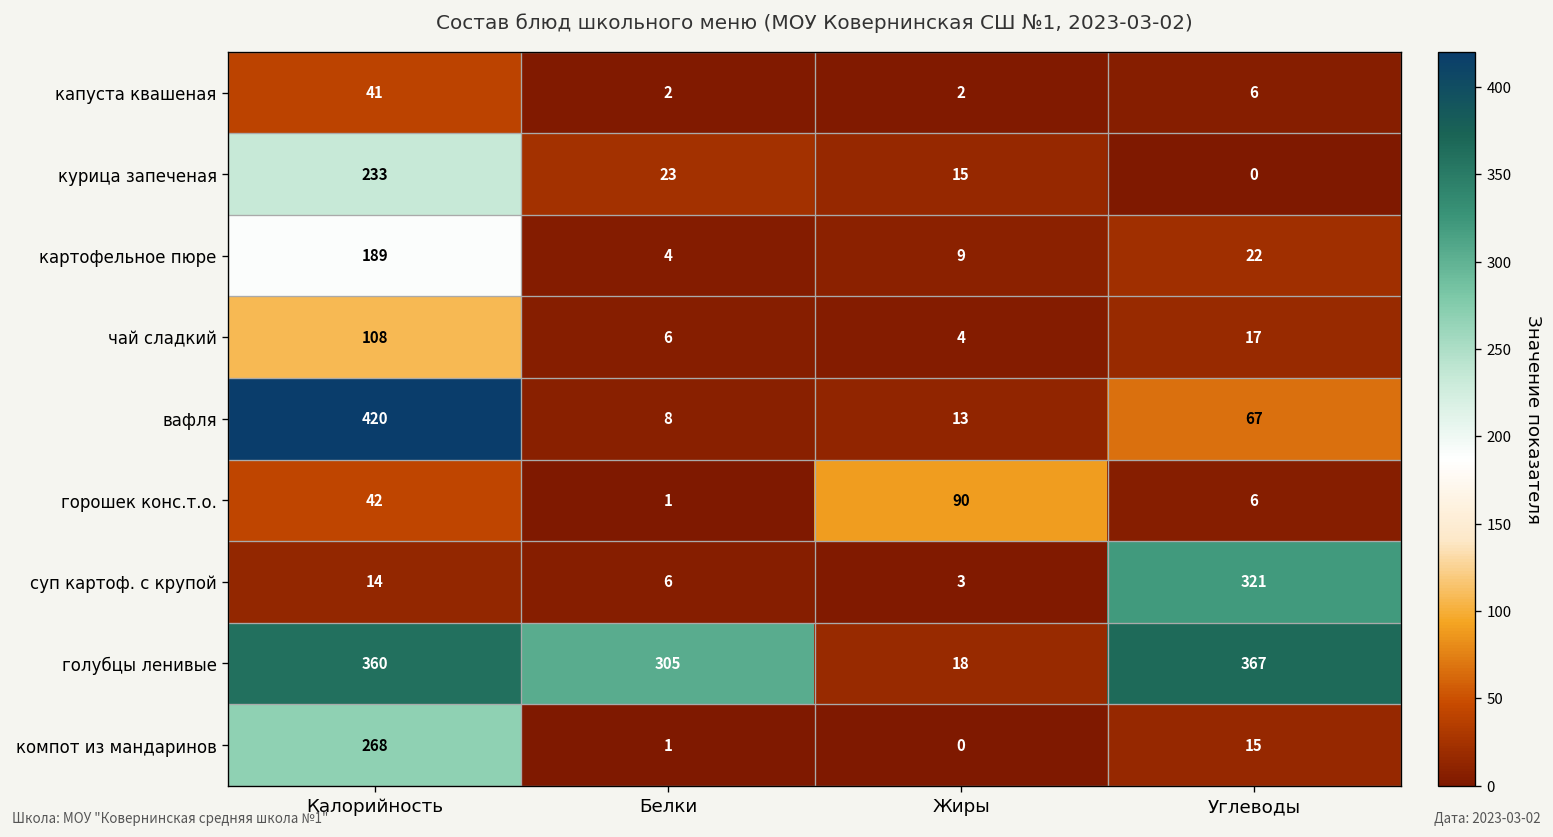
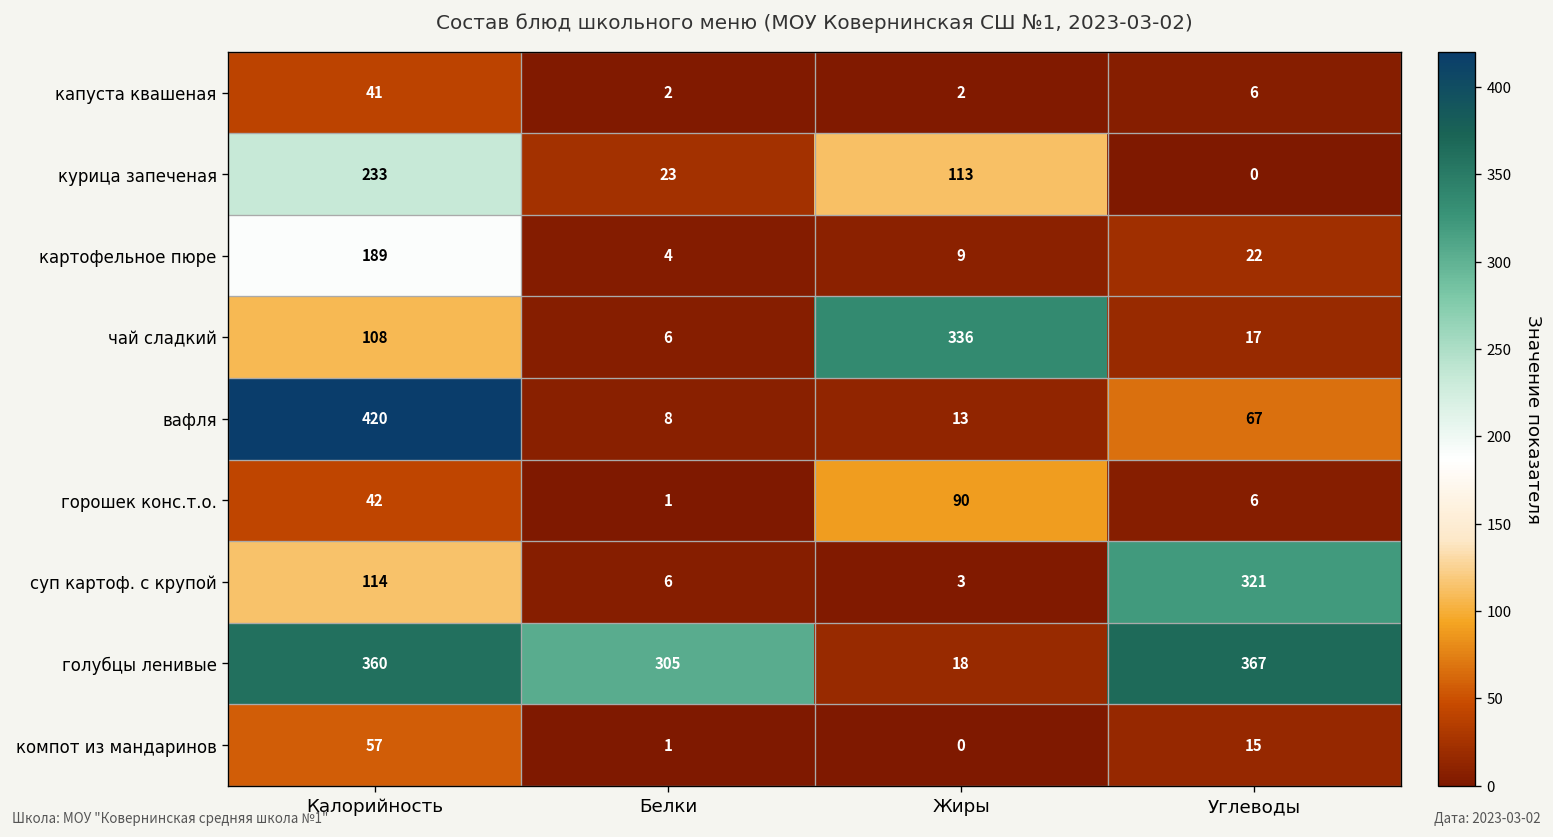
курица запеченая, Жиры: 15 -> 113
чай сладкий, Жиры: 4 -> 336
суп картоф. с крупой, Калорийность: 14 -> 114
компот из мандаринов, Калорийность: 268 -> 57
